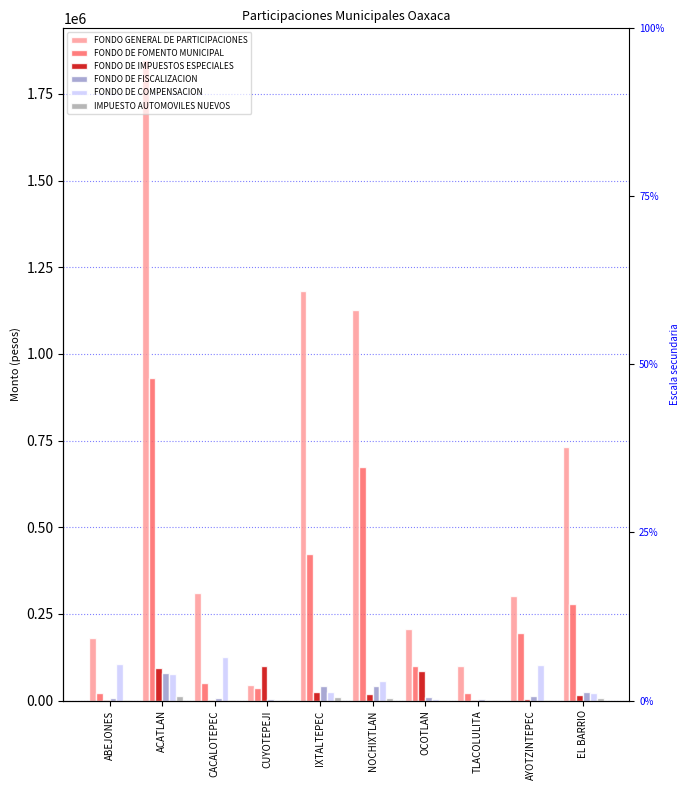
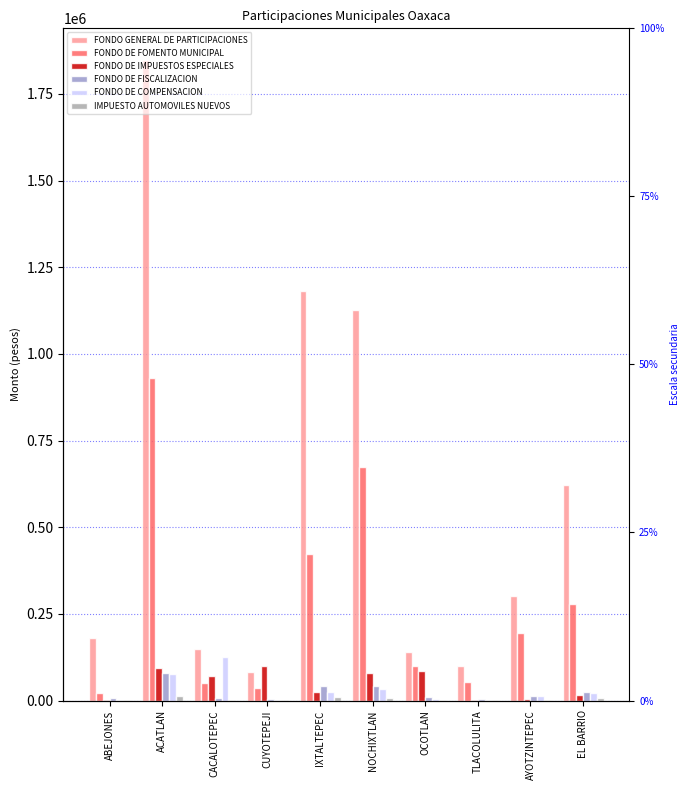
FONDO DE COMPENSACION, ABEJONES: 100000 -> 0
FONDO GENERAL DE PARTICIPACIONES, CACALOTEPEC: 310000 -> 150000
FONDO DE IMPUESTOS ESPECIALES, CACALOTEPEC: 0 -> 70000
FONDO GENERAL DE PARTICIPACIONES, CUYOTEPEJI: 40000 -> 80000
FONDO DE IMPUESTOS ESPECIALES, NOCHIXTLAN: 20000 -> 80000
FONDO DE COMPENSACION, NOCHIXTLAN: 60000 -> 30000
FONDO GENERAL DE PARTICIPACIONES, OCOTLAN: 210000 -> 140000
FONDO DE FOMENTO MUNICIPAL, TLACOLULITA: 20000 -> 50000
FONDO DE COMPENSACION, AYOTZINTEPEC: 100000 -> 10000
FONDO GENERAL DE PARTICIPACIONES, EL BARRIO: 730000 -> 620000
